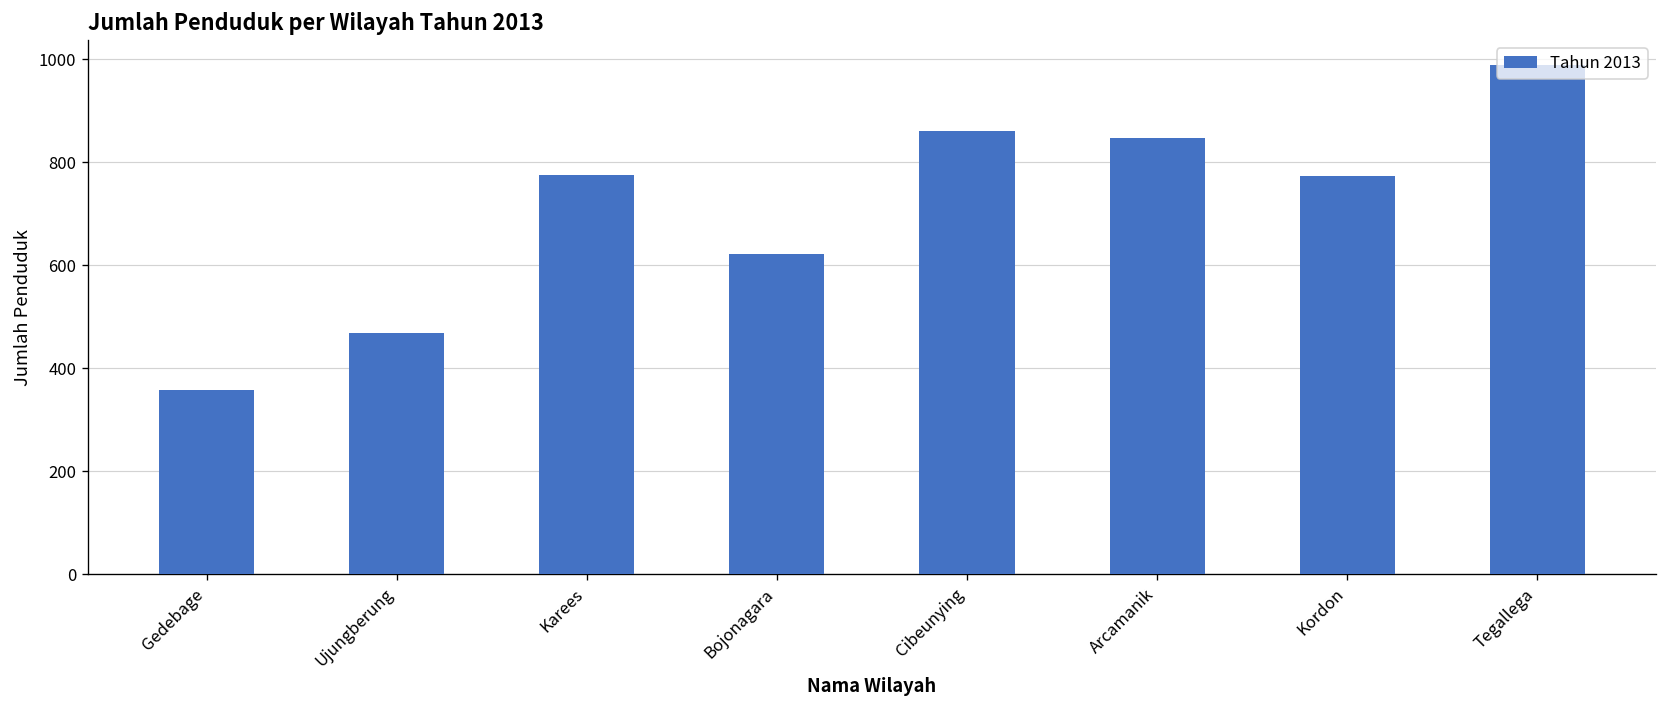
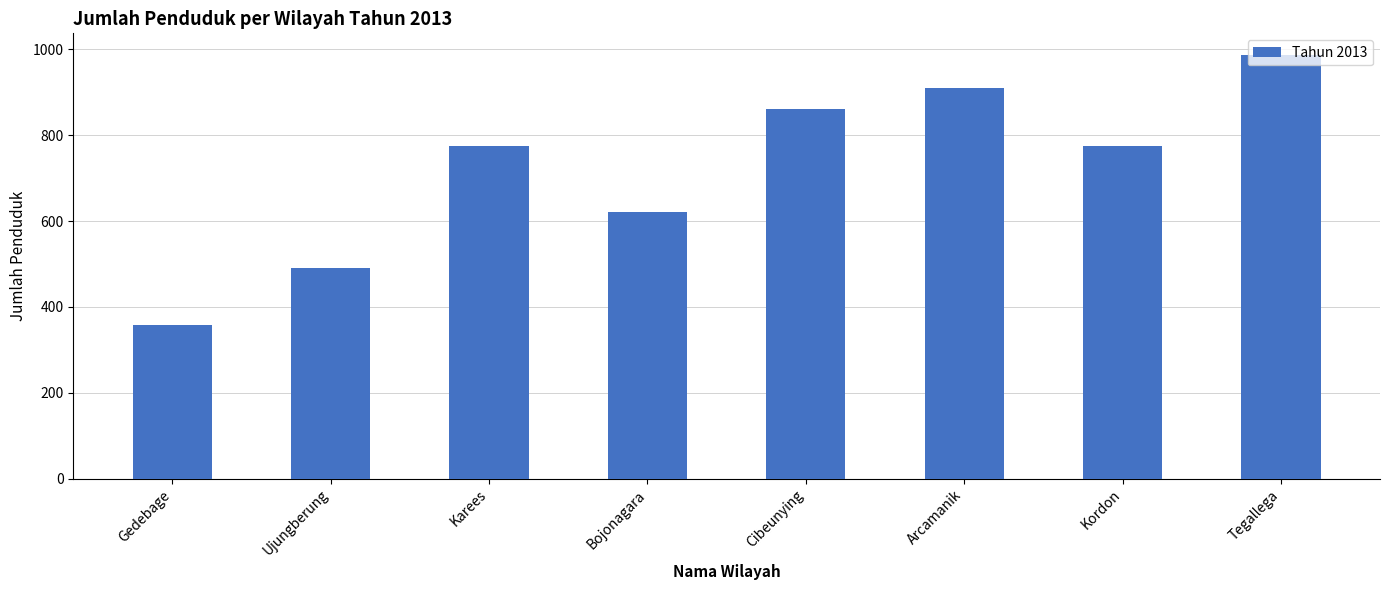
Ujungberung: 470 -> 490
Arcamanik: 850 -> 910
